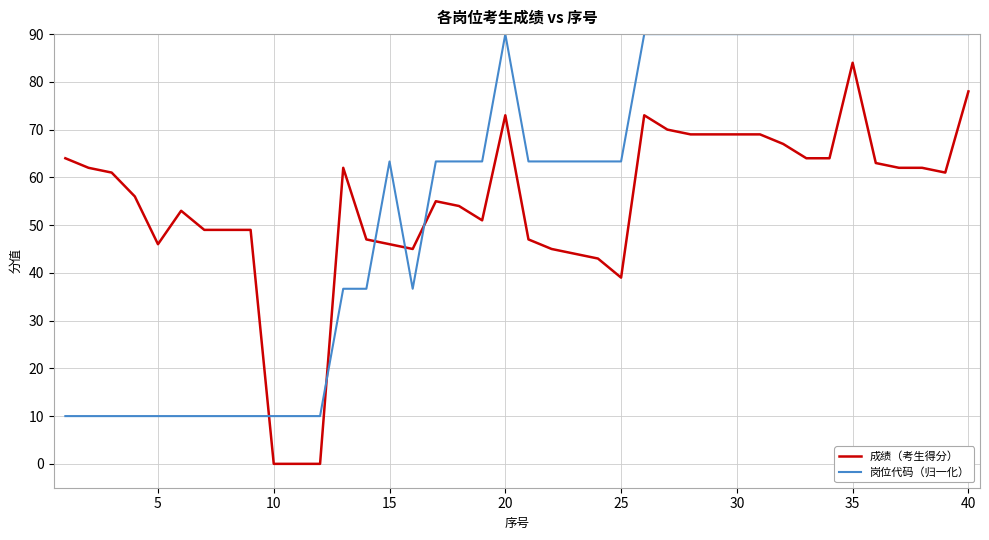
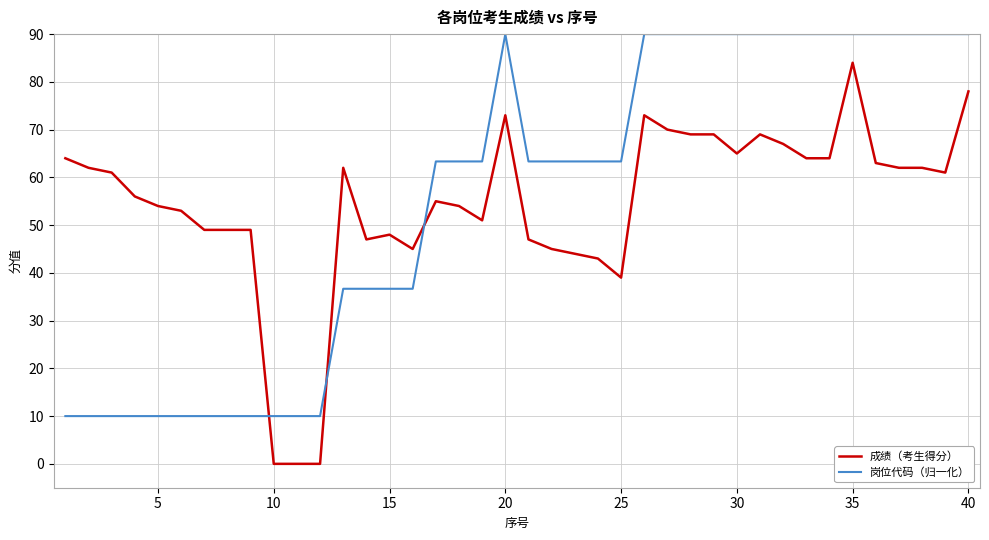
成绩（考生得分）, 5: 46 -> 54
成绩（考生得分）, 15: 46 -> 48
岗位代码（归一化）, 15: 63 -> 37
成绩（考生得分）, 30: 69 -> 65
